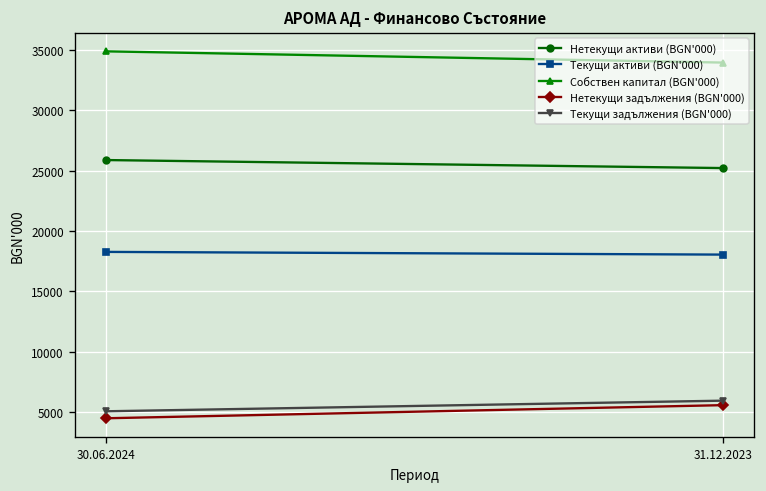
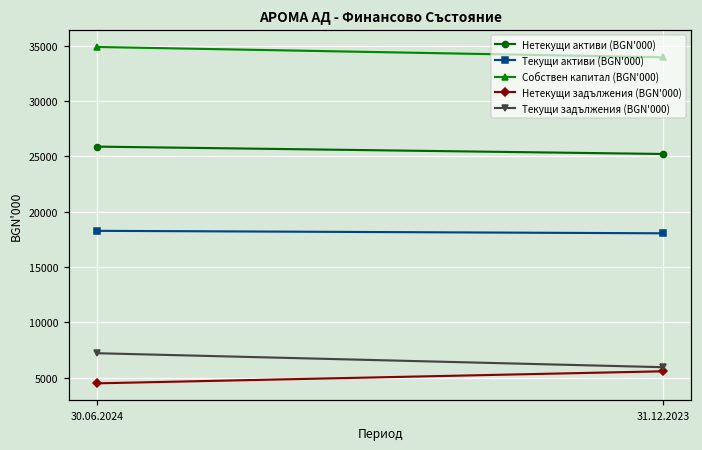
Текущи задължения (BGN'000), 30.06.2024: 5100 -> 7200
